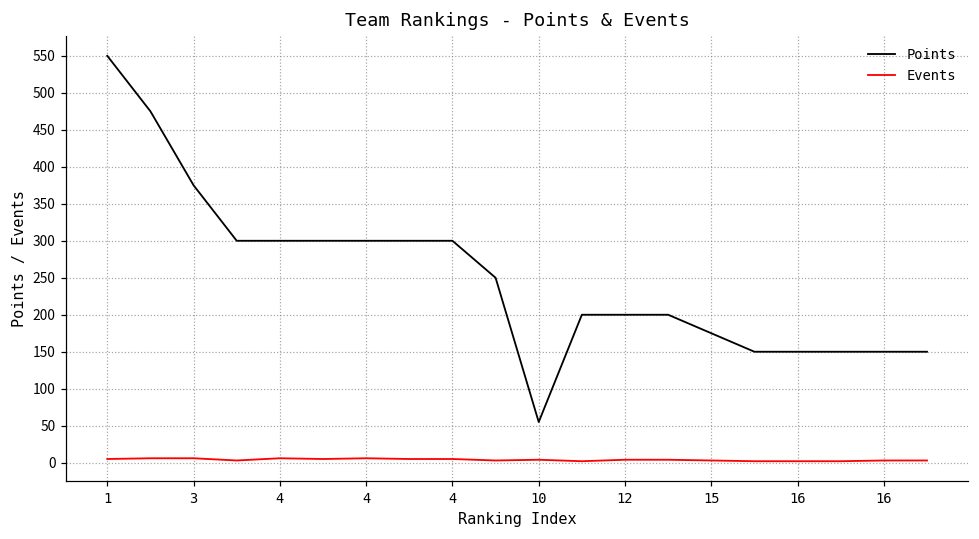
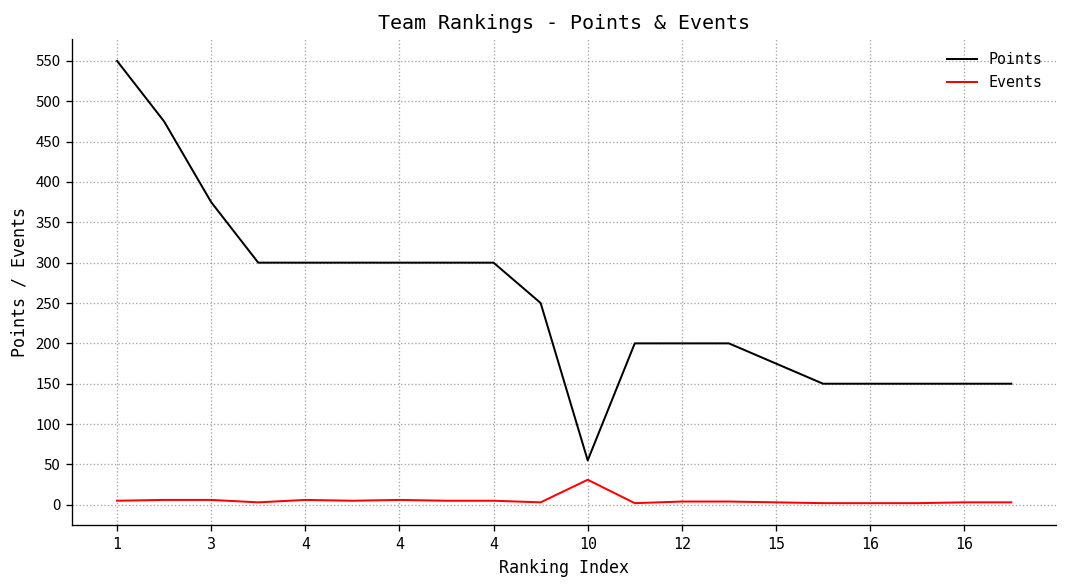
Events, 10: 0 -> 30
